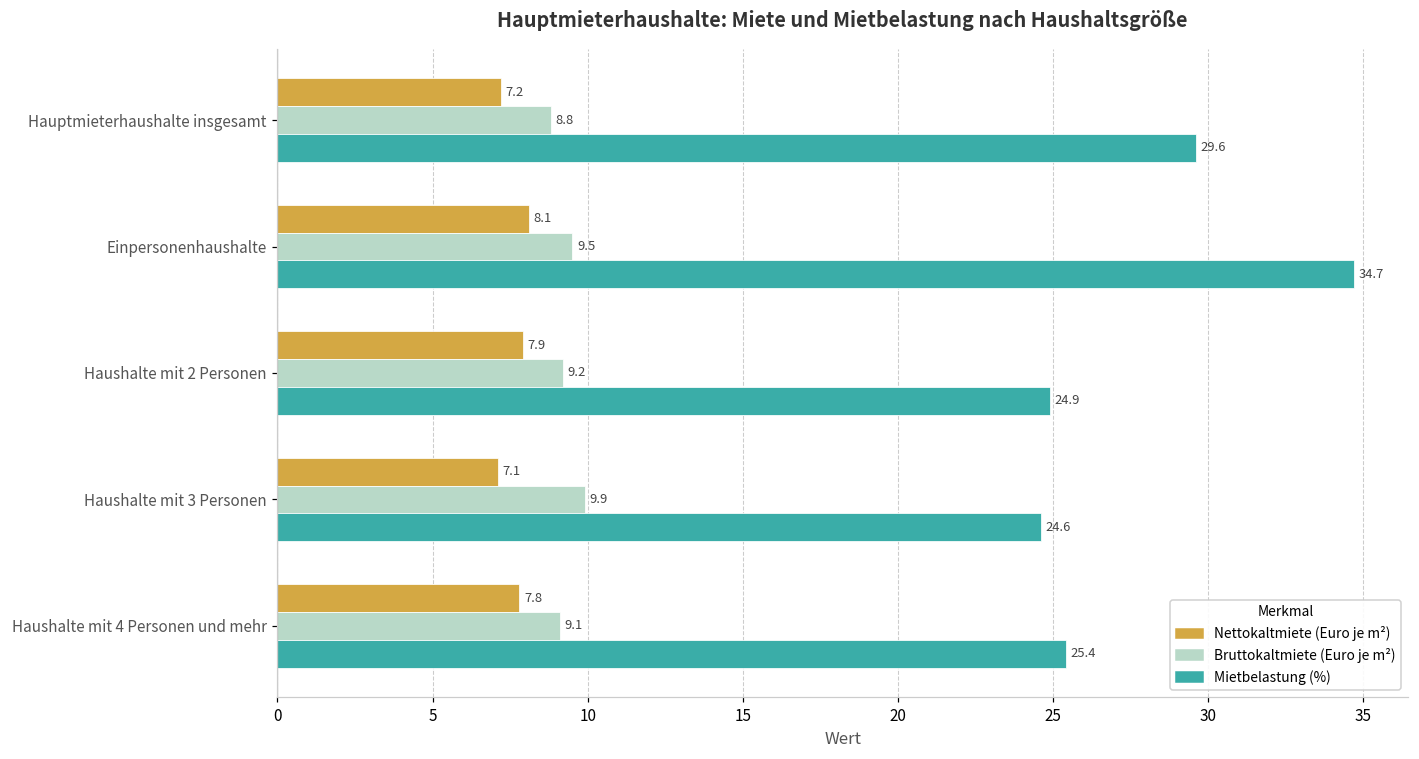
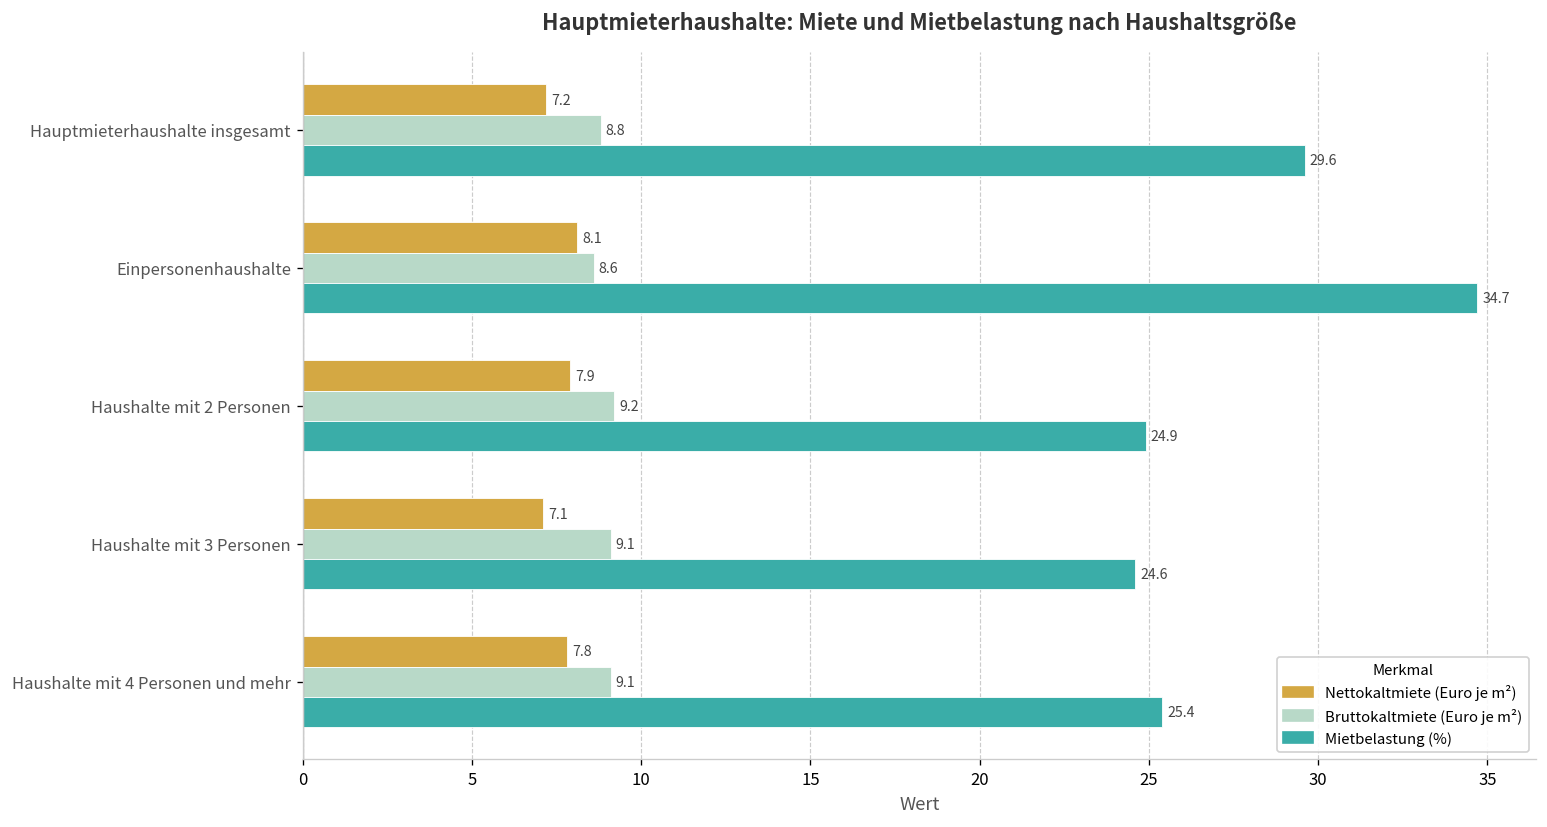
Bruttokaltmiete (Euro je m²), Einpersonenhaushalte: 9.5 -> 8.6
Bruttokaltmiete (Euro je m²), Haushalte mit 3 Personen: 9.9 -> 9.1
